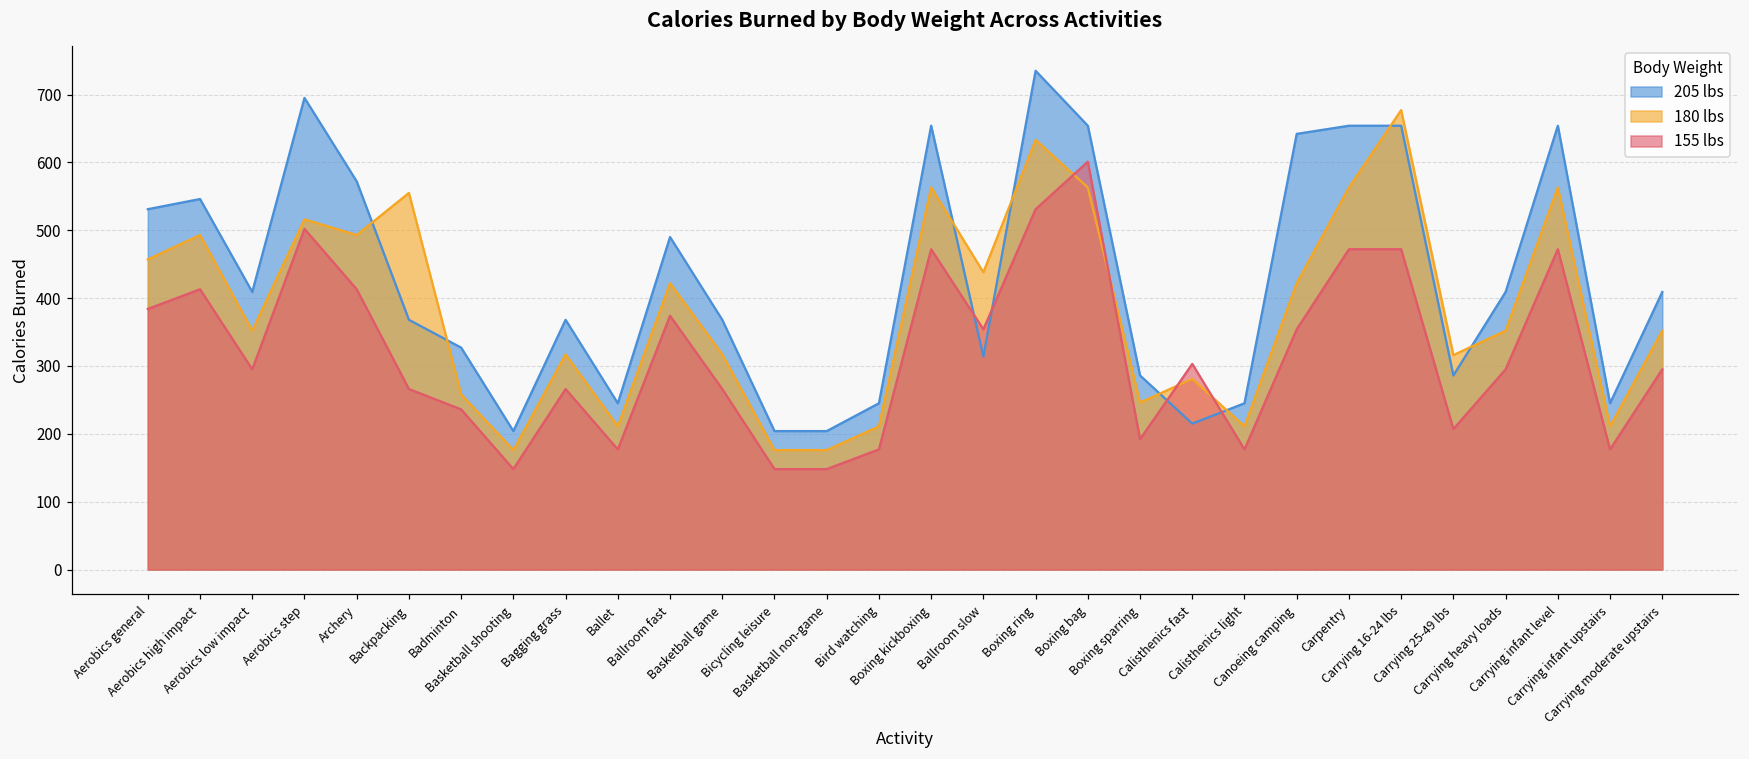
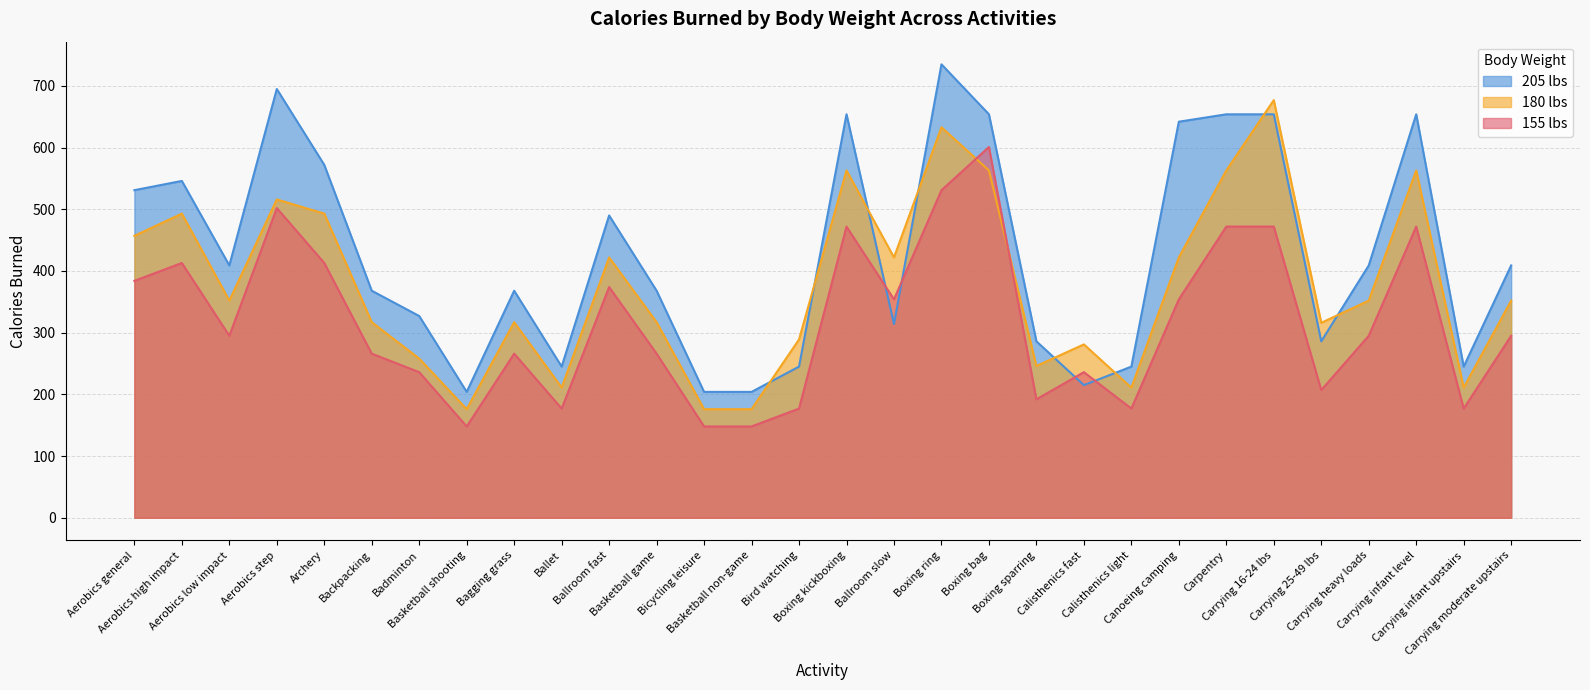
180 lbs, Backpacking: 560 -> 320
180 lbs, Bird watching: 210 -> 290
180 lbs, Ballroom slow: 440 -> 420
155 lbs, Calisthenics fast: 300 -> 240
